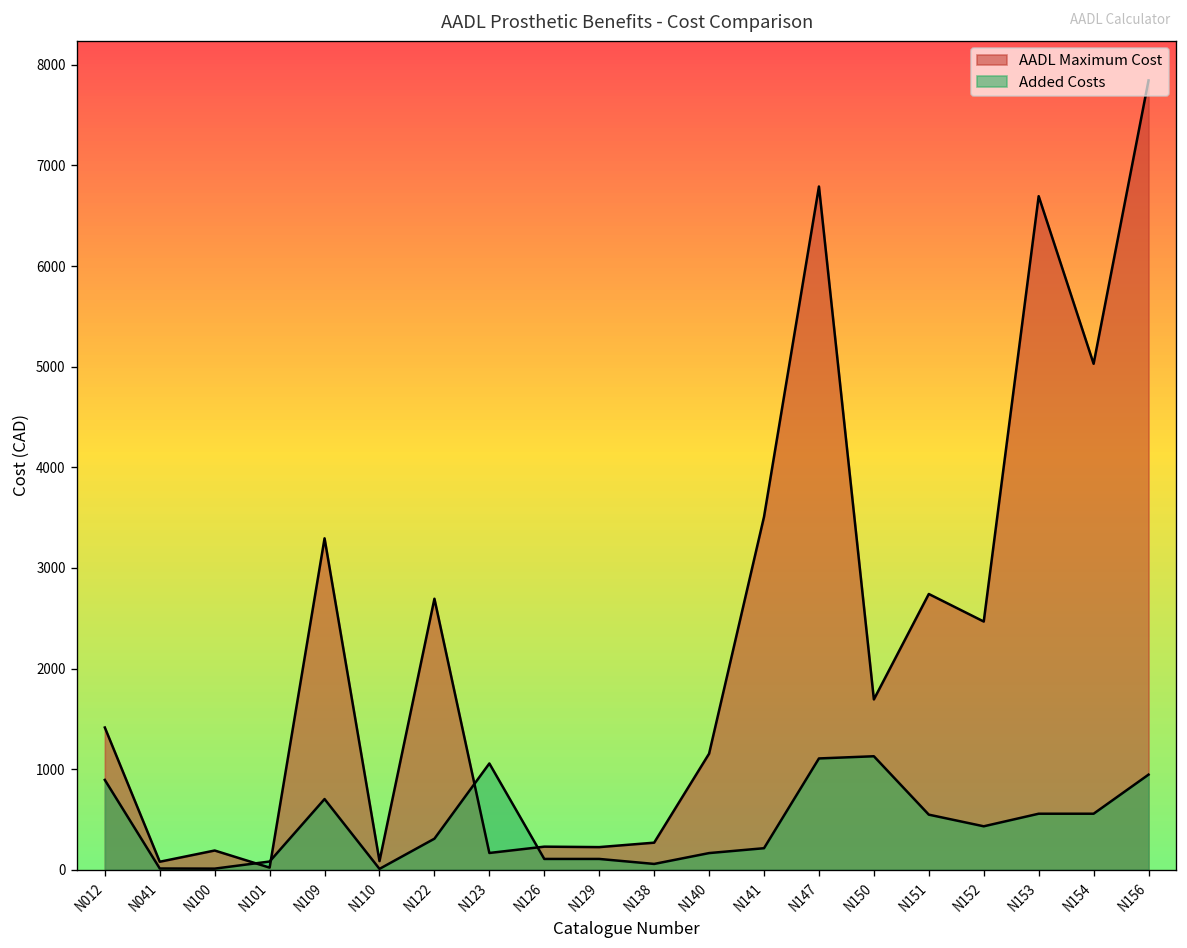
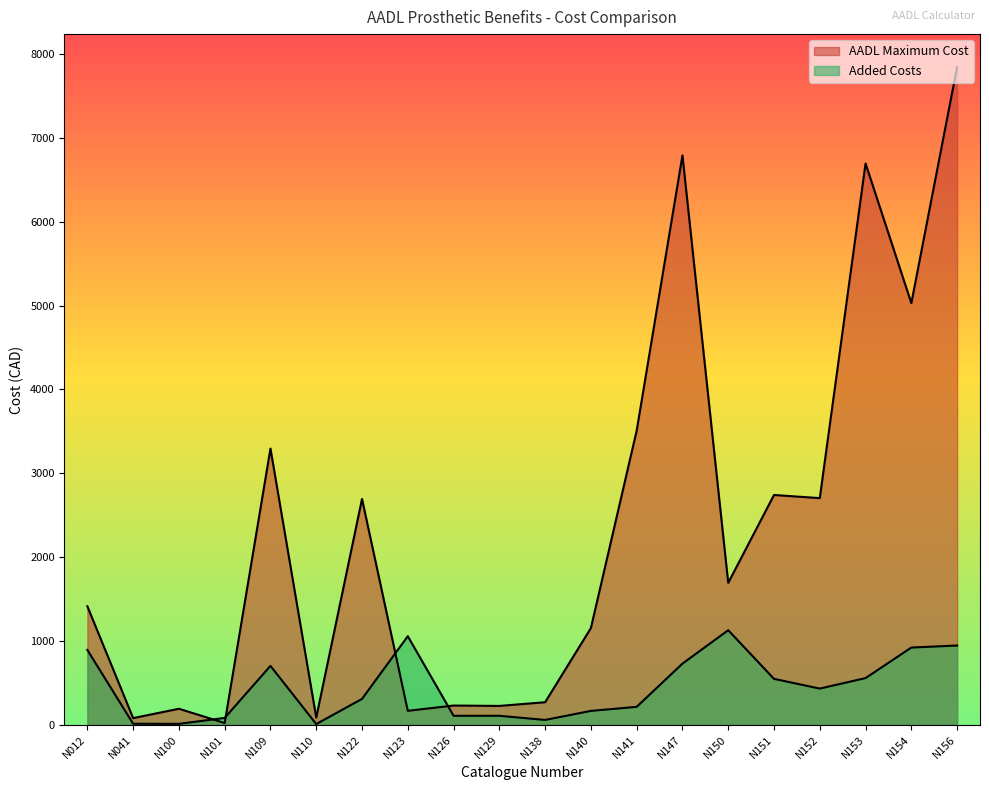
Added Costs, N147: 1100 -> 700
AADL Maximum Cost, N152: 2500 -> 2700
Added Costs, N154: 600 -> 900
